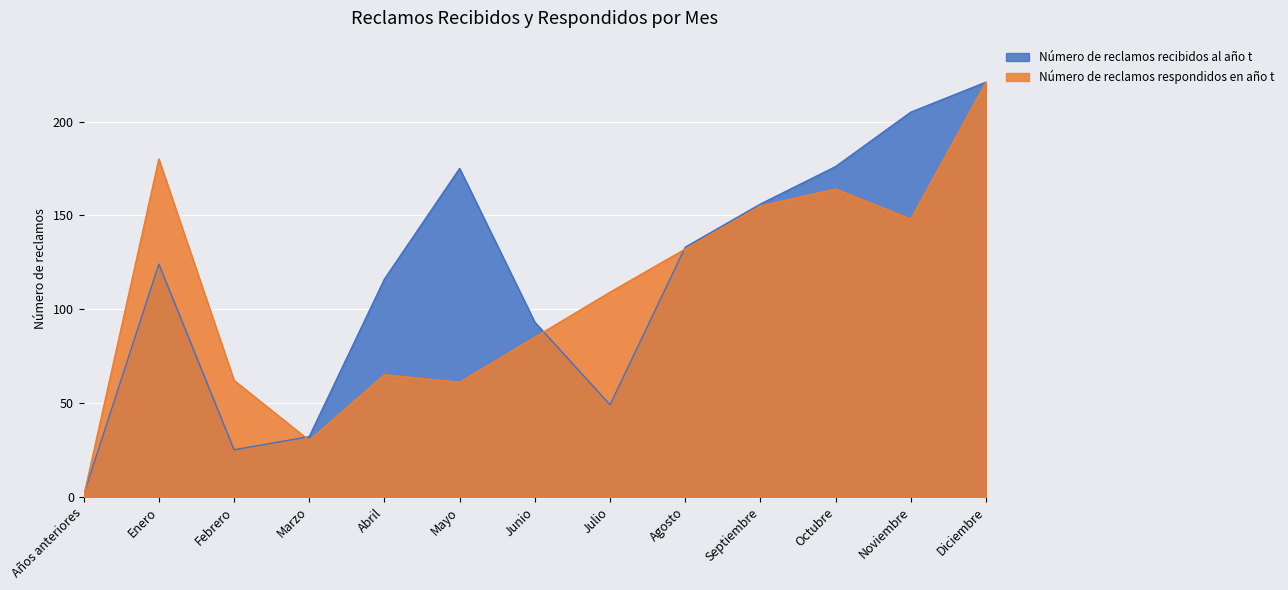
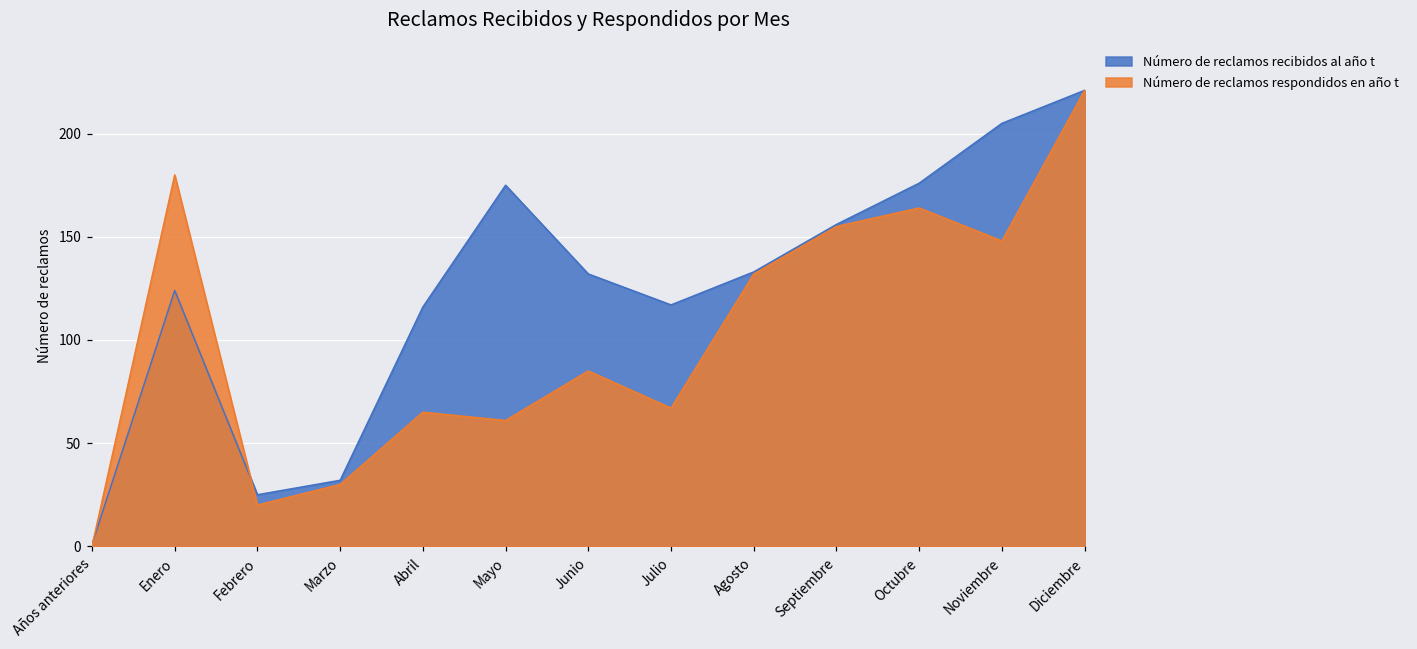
Número de reclamos respondidos en año t, Febrero: 62 -> 20
Número de reclamos recibidos al año t, Junio: 93 -> 132
Número de reclamos recibidos al año t, Julio: 49 -> 117
Número de reclamos respondidos en año t, Julio: 109 -> 67
